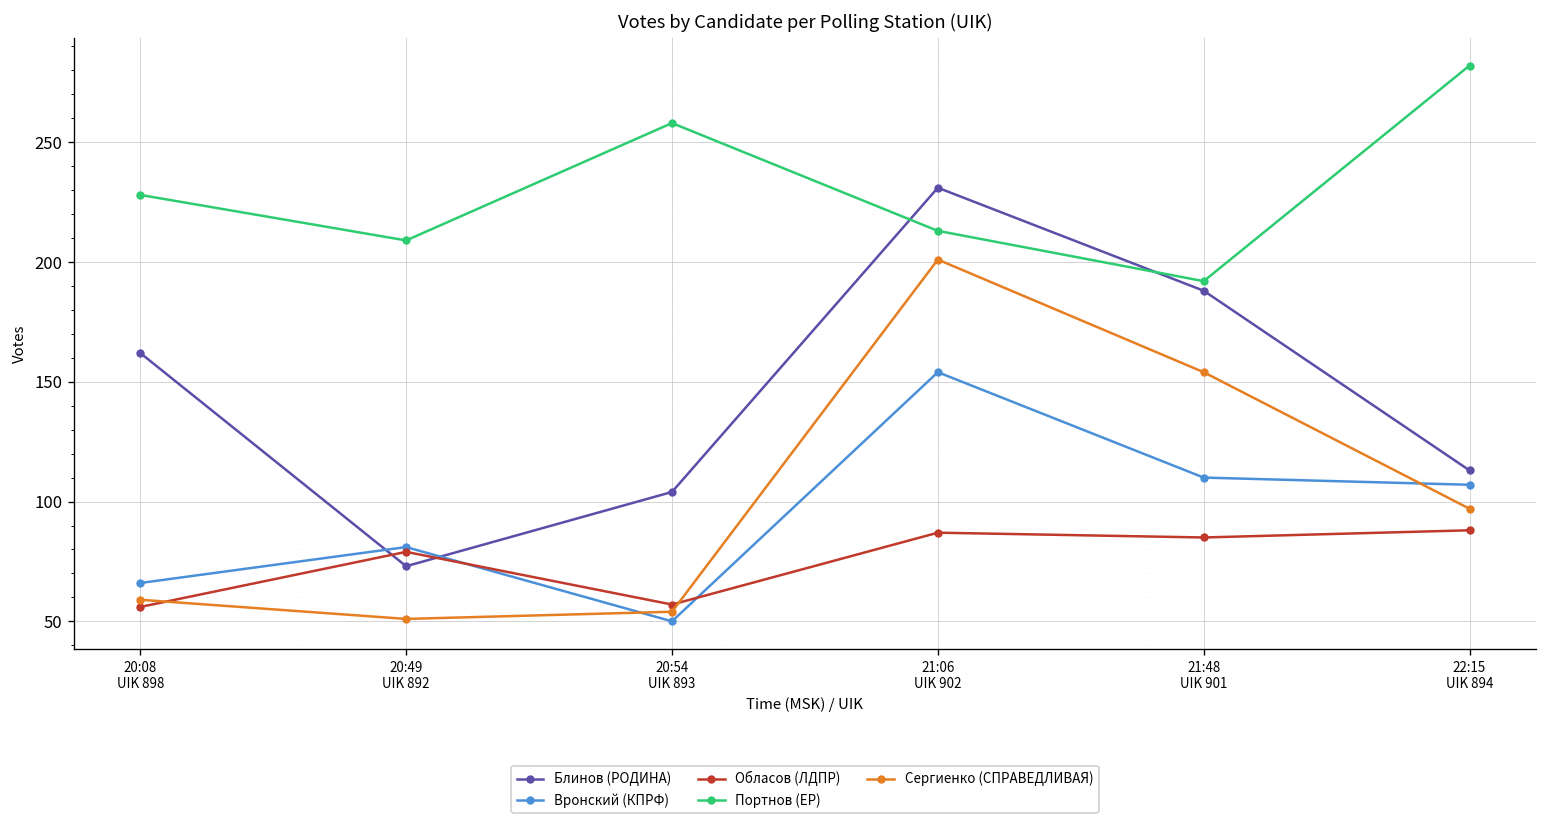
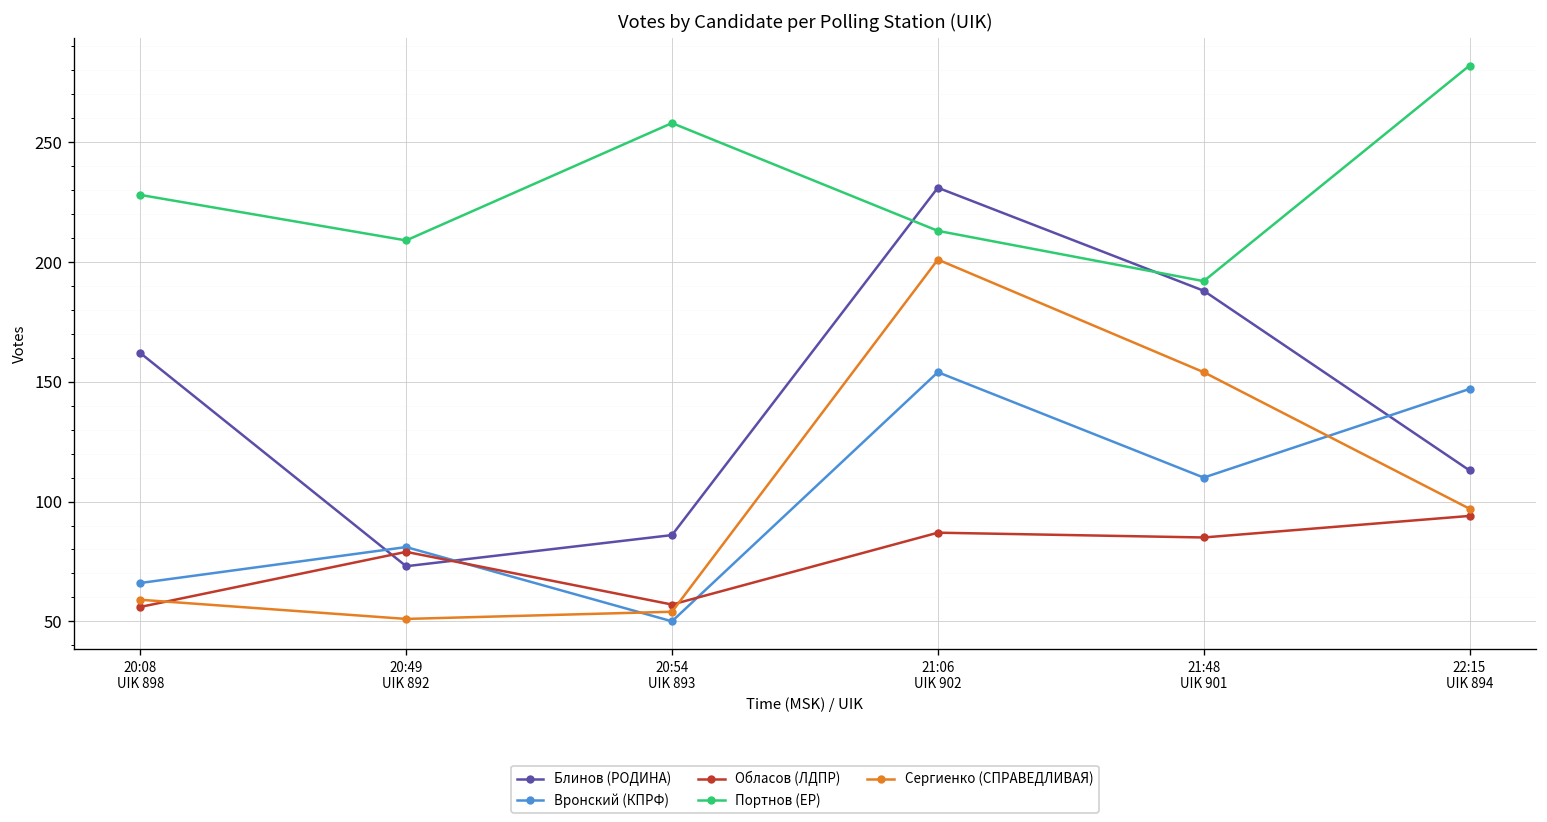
Блинов (РОДИНА), 20:54 UIK 893: 104 -> 86
Вронский (КПРФ), 22:15 UIK 894: 107 -> 147
Обласов (ЛДПР), 22:15 UIK 894: 88 -> 94
